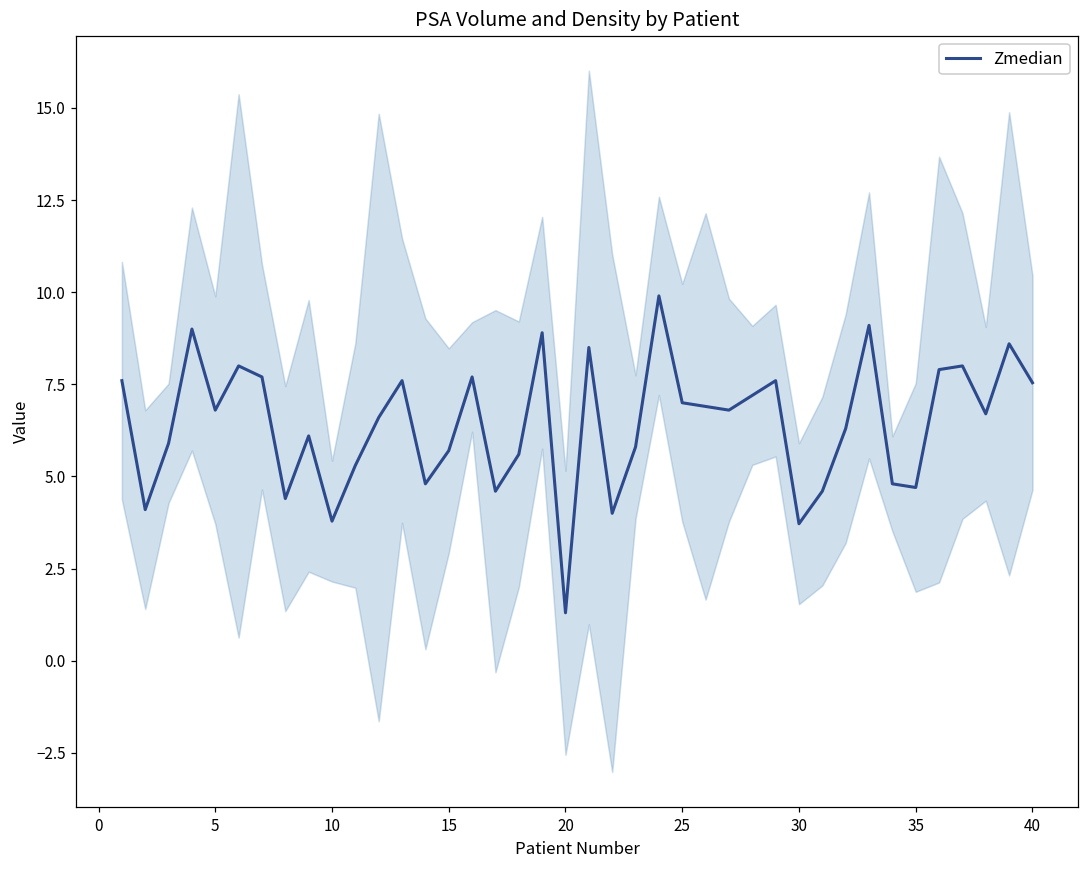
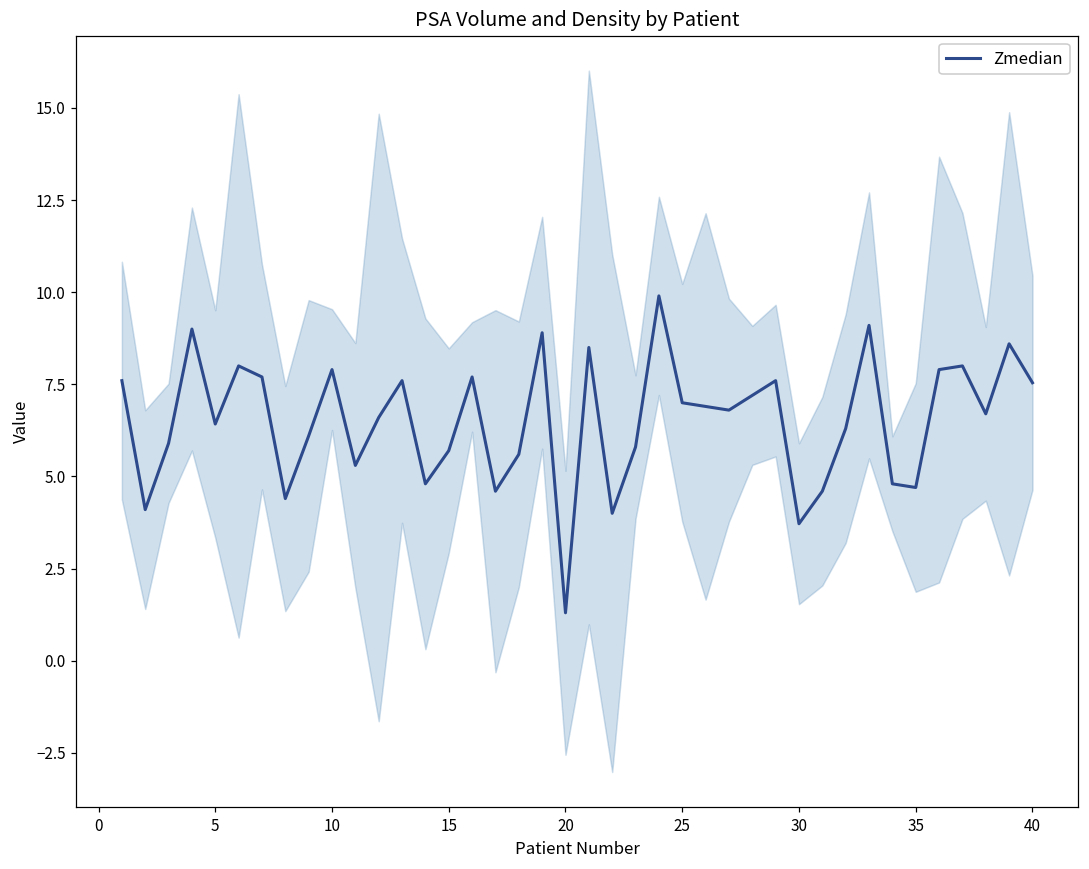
Zmedian, 5: 6.8 -> 6.4
Zmedian, 10: 3.8 -> 7.9
